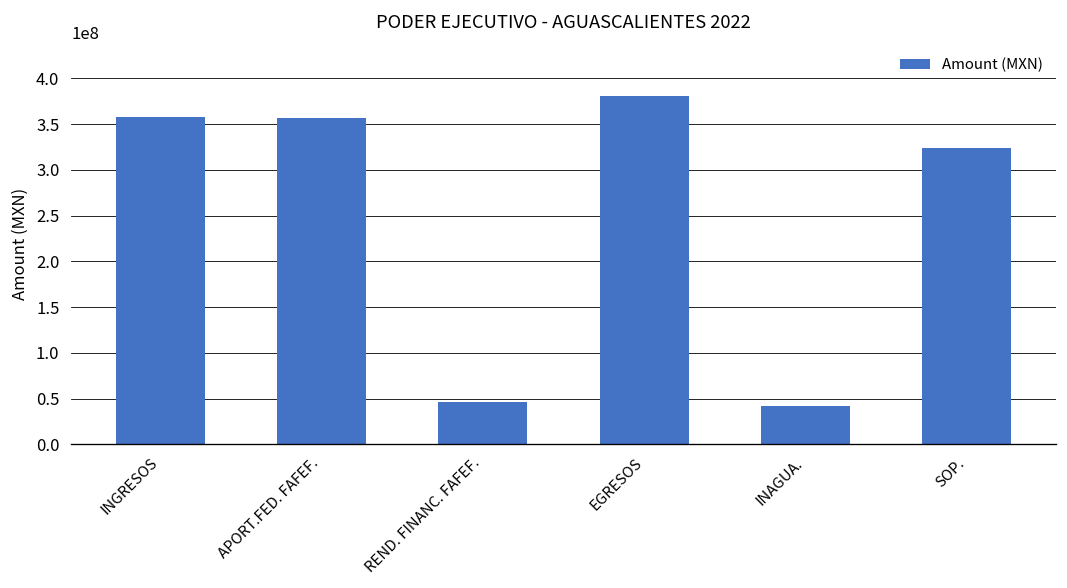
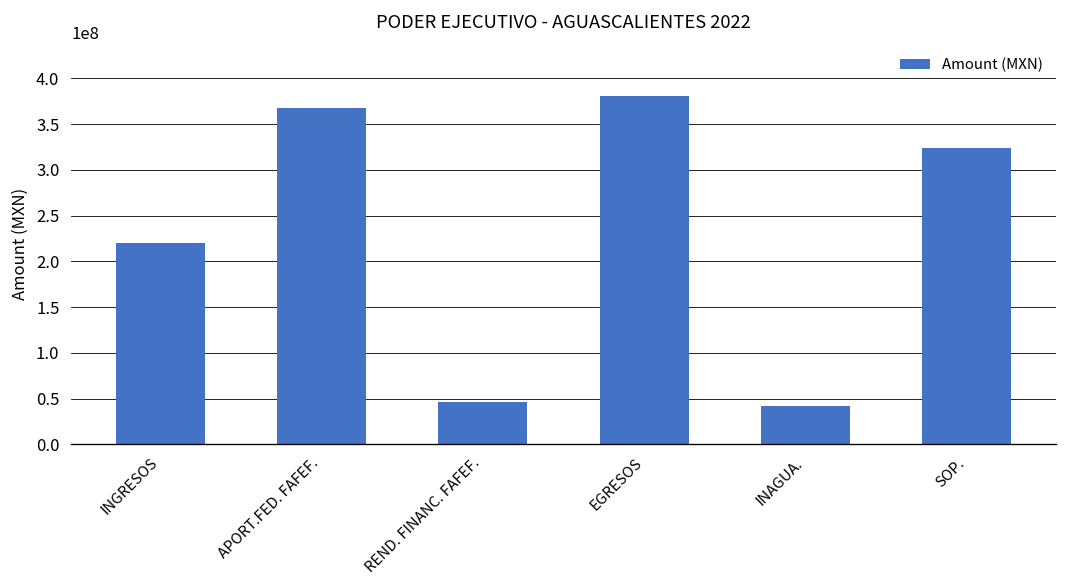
INGRESOS: 360000000 -> 220000000
APORT.FED. FAFEF.: 360000000 -> 370000000
